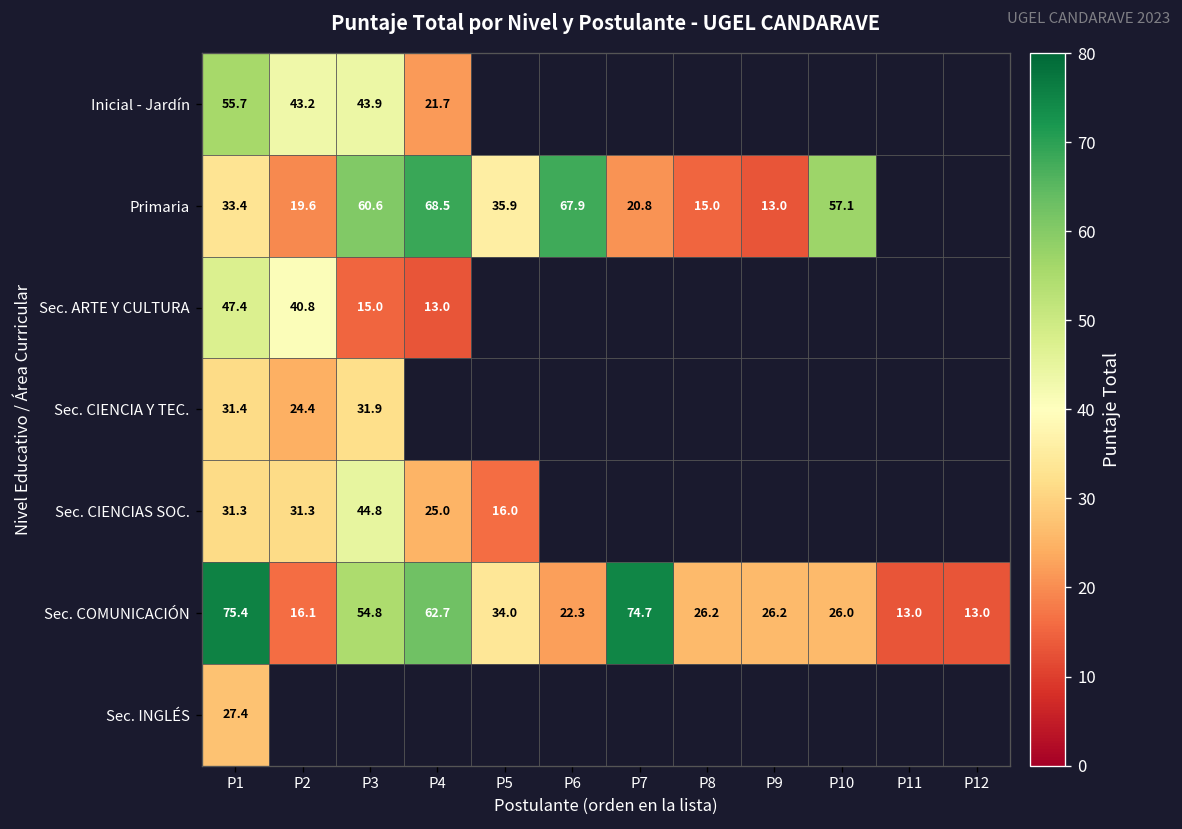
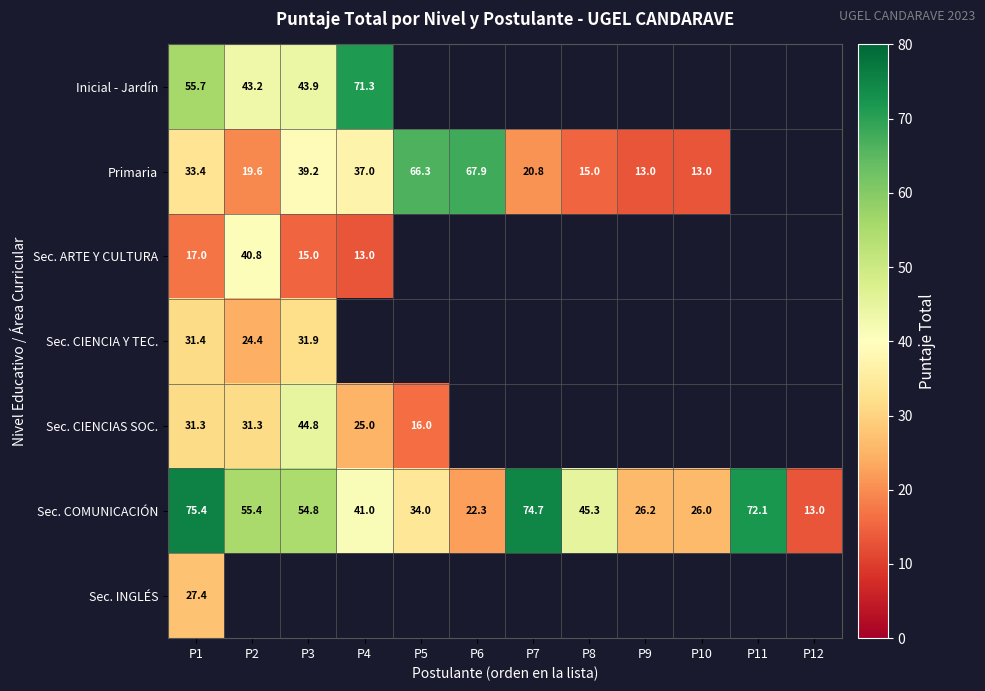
Inicial - Jardín, P4: 21.7 -> 71.3
Primaria, P3: 60.6 -> 39.2
Primaria, P4: 68.5 -> 37.0
Primaria, P5: 35.9 -> 66.3
Primaria, P10: 57.1 -> 13.0
Sec. ARTE Y CULTURA, P1: 47.4 -> 17.0
Sec. COMUNICACIÓN, P2: 16.1 -> 55.4
Sec. COMUNICACIÓN, P4: 62.7 -> 41.0
Sec. COMUNICACIÓN, P8: 26.2 -> 45.3
Sec. COMUNICACIÓN, P11: 13.0 -> 72.1
